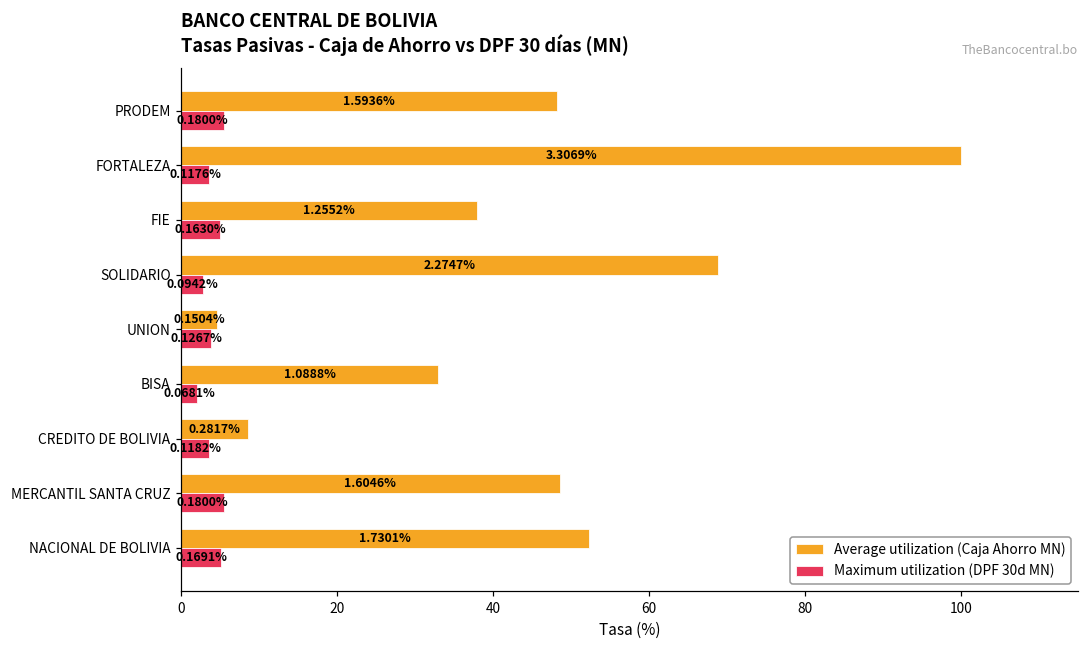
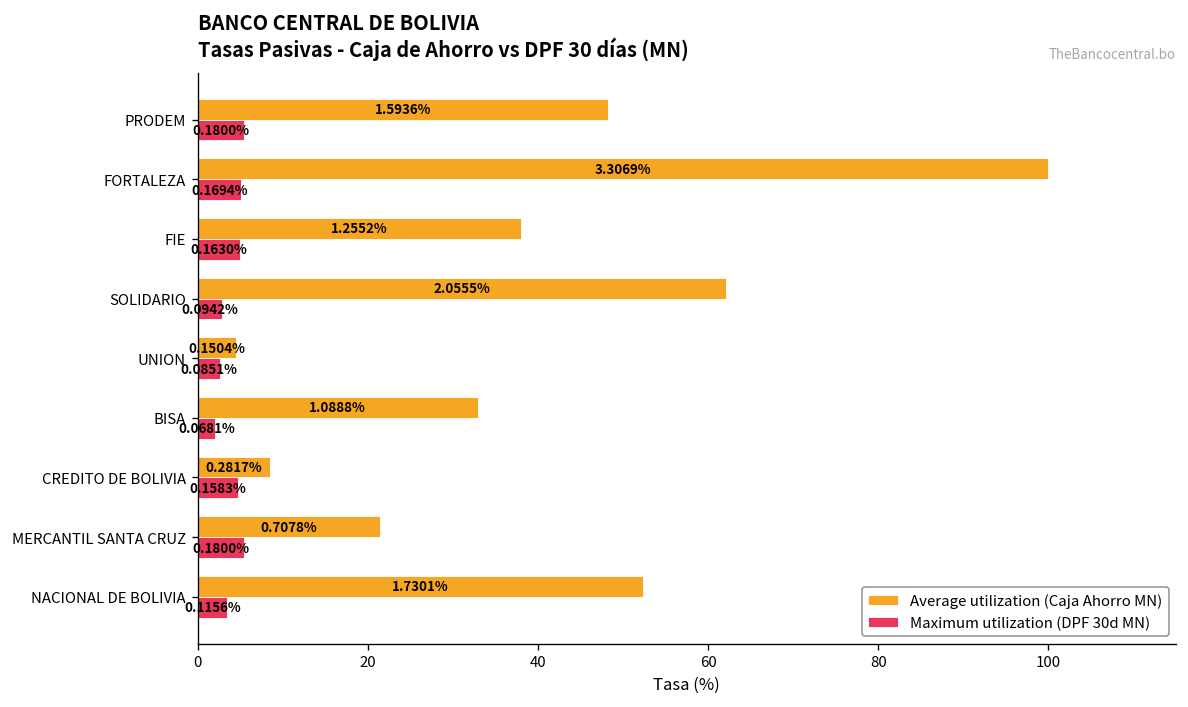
Maximum utilization (DPF 30d MN), FORTALEZA: 0.1176% -> 0.1694%
Average utilization (Caja Ahorro MN), SOLIDARIO: 2.2747% -> 2.0555%
Maximum utilization (DPF 30d MN), UNION: 0.1267% -> 0.0851%
Maximum utilization (DPF 30d MN), CREDITO DE BOLIVIA: 0.1182% -> 0.1583%
Average utilization (Caja Ahorro MN), MERCANTIL SANTA CRUZ: 1.6046% -> 0.7078%
Maximum utilization (DPF 30d MN), NACIONAL DE BOLIVIA: 0.1691% -> 0.1156%
